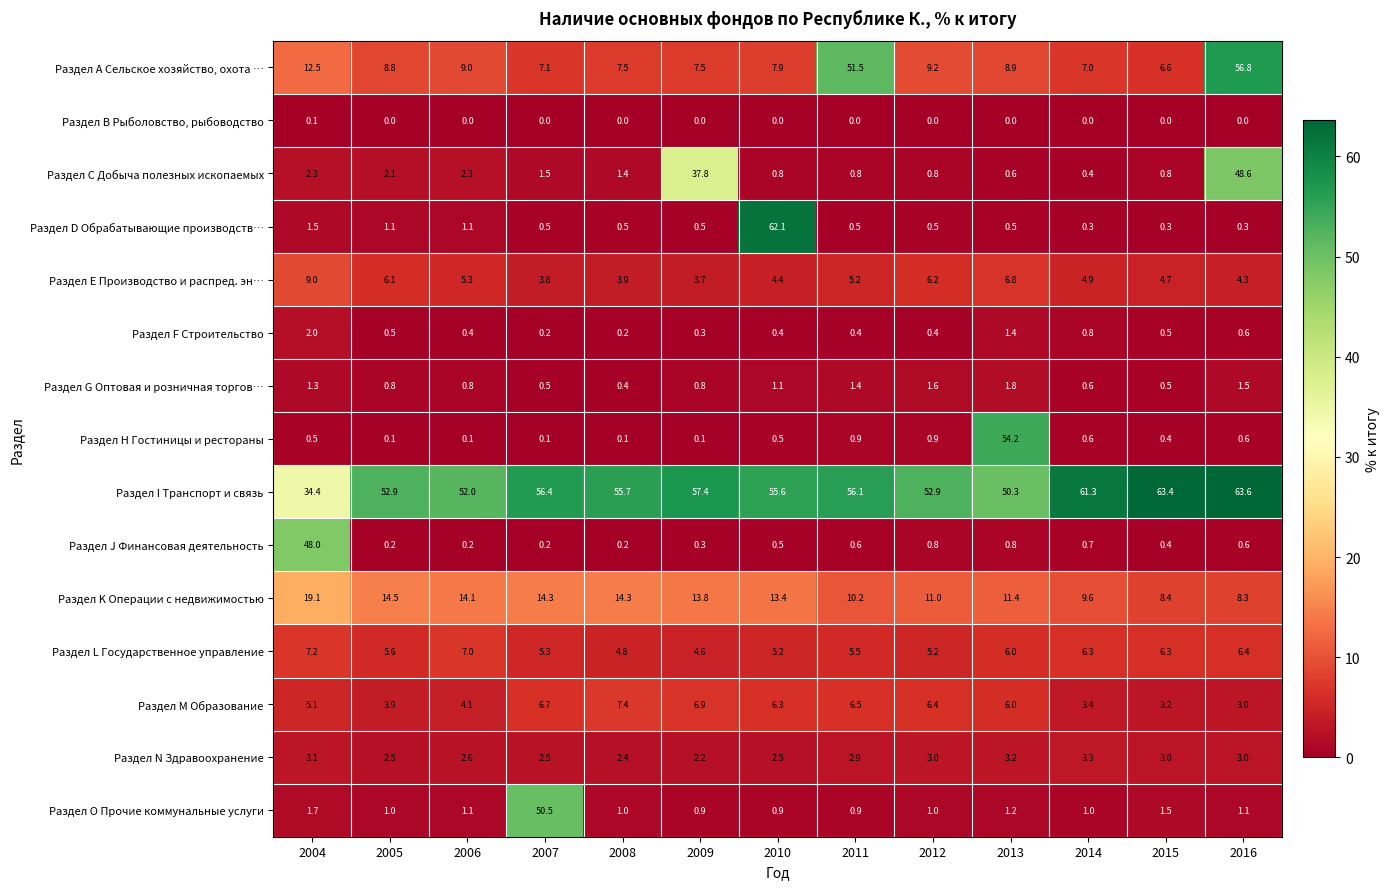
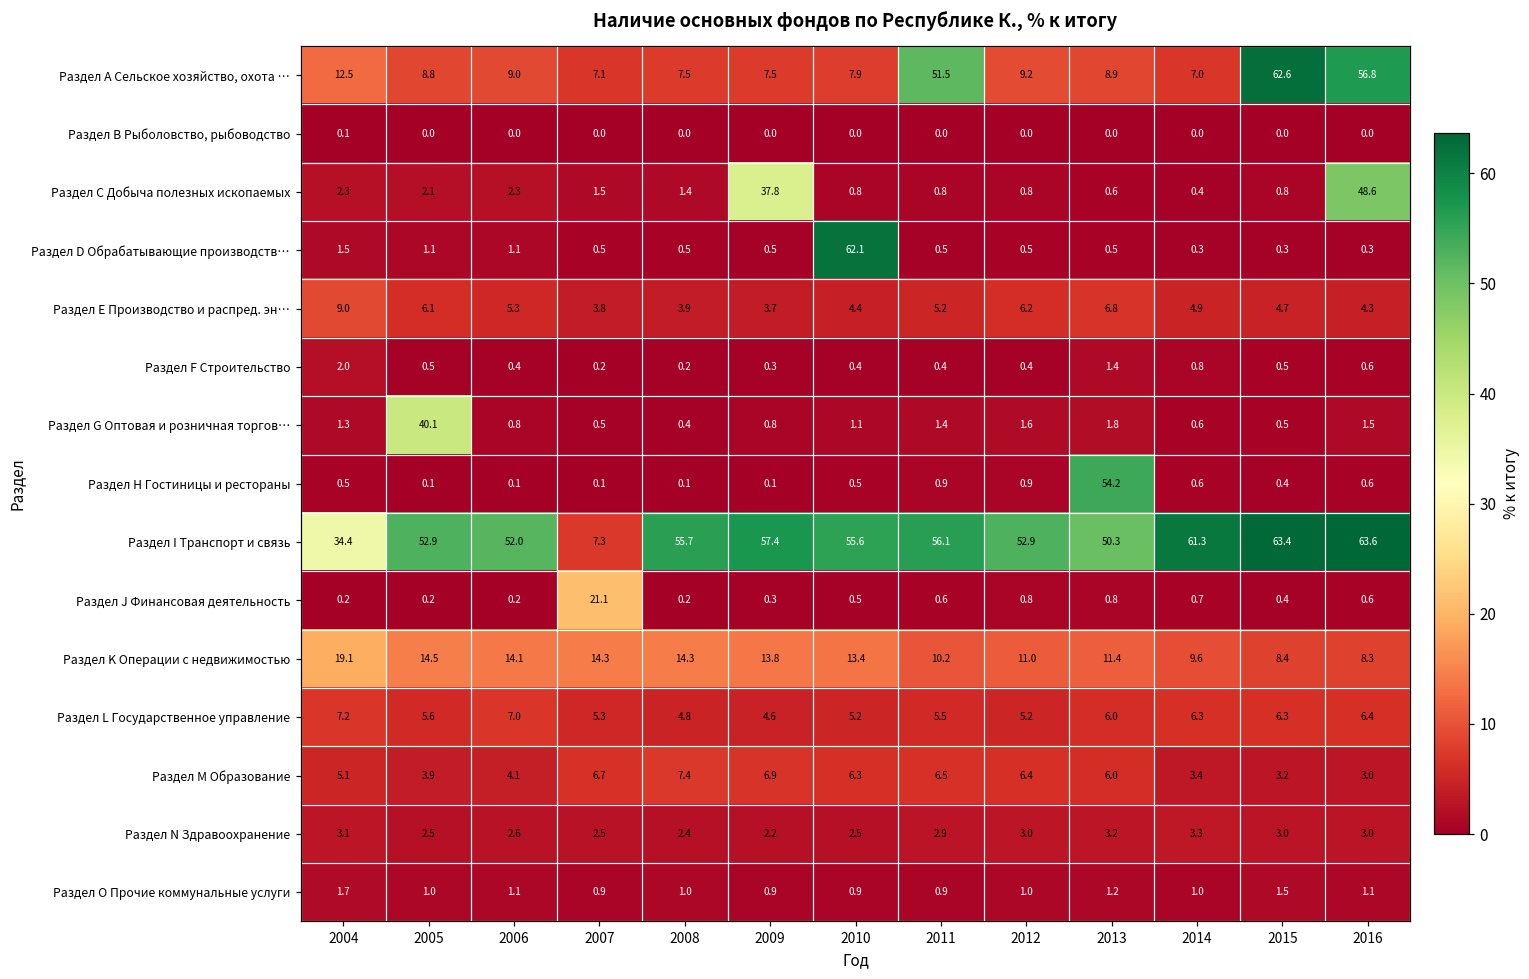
Раздел А Сельское хозяйство, охота …, 2015: 6.6 -> 62.6
Раздел G Оптовая и розничная торгов…, 2005: 0.8 -> 40.1
Раздел I Транспорт и связь, 2007: 56.4 -> 7.3
Раздел J Финансовая деятельность, 2004: 48.0 -> 0.2
Раздел J Финансовая деятельность, 2007: 0.2 -> 21.1
Раздел O Прочие коммунальные услуги, 2007: 50.5 -> 0.9
